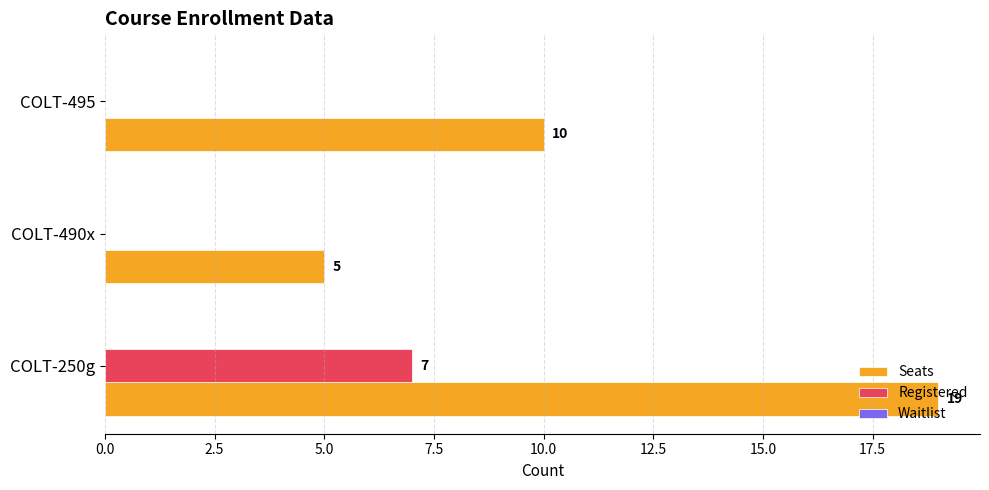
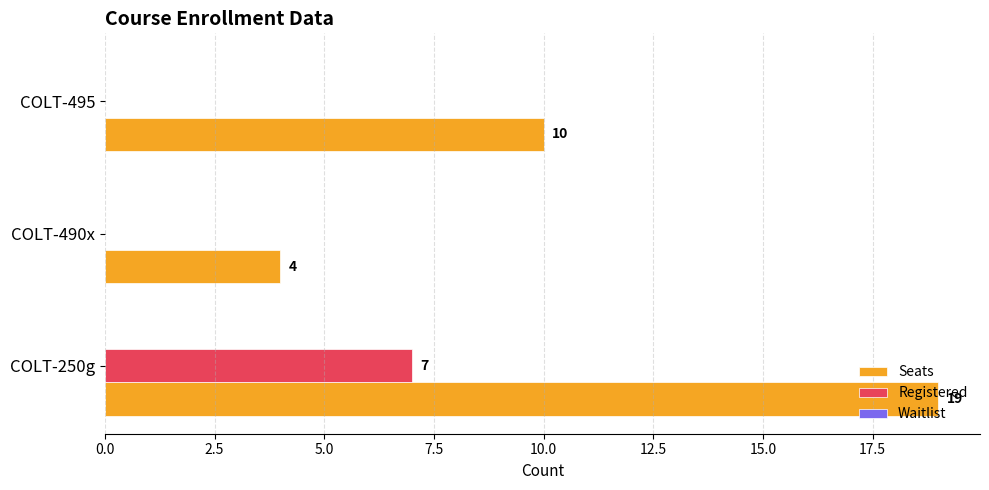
Seats, COLT-490x: 5 -> 4
